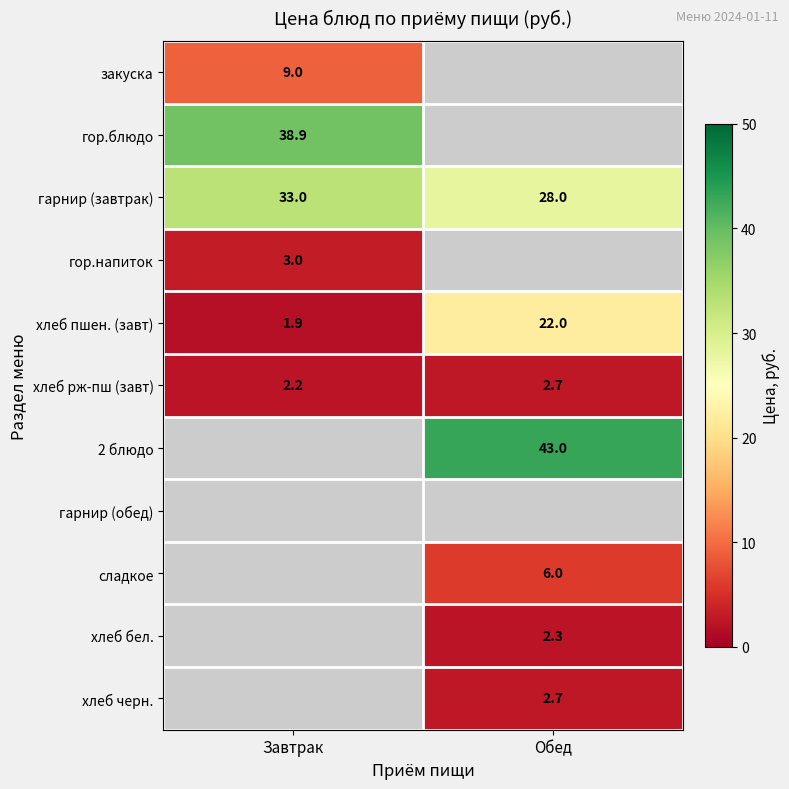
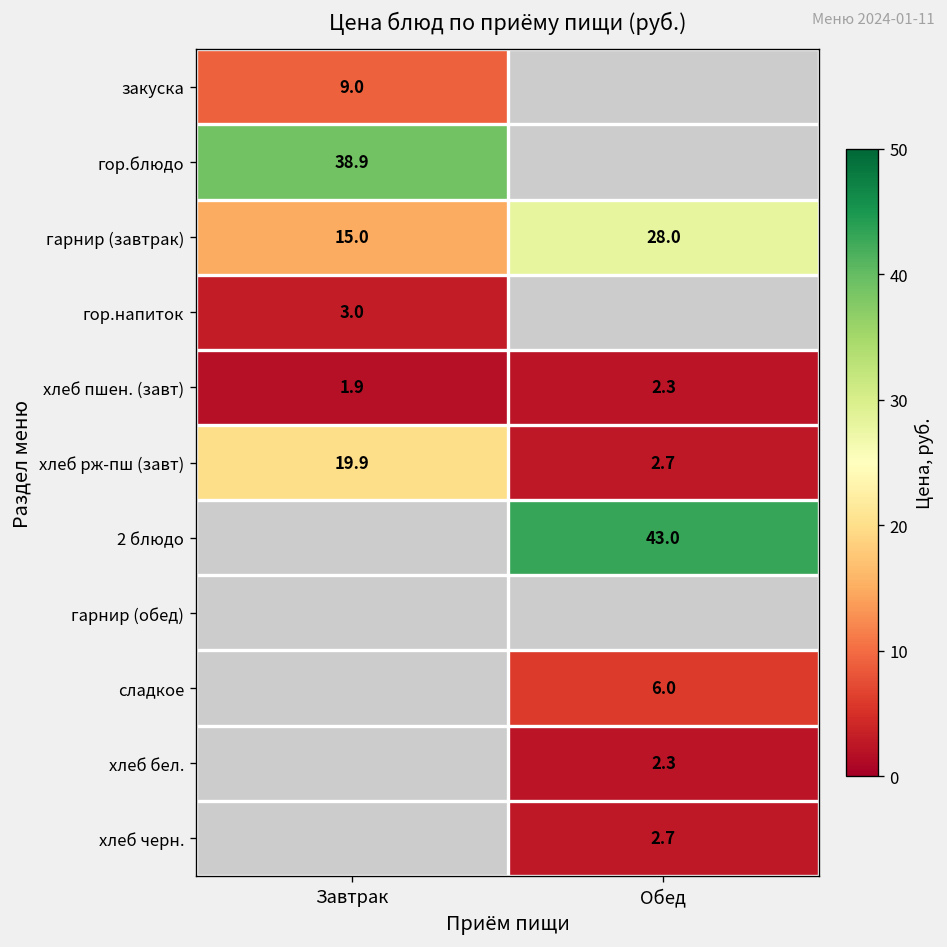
гарнир (завтрак), Завтрак: 33.0 -> 15.0
хлеб пшен. (завт), Обед: 22.0 -> 2.3
хлеб рж-пш (завт), Завтрак: 2.2 -> 19.9
